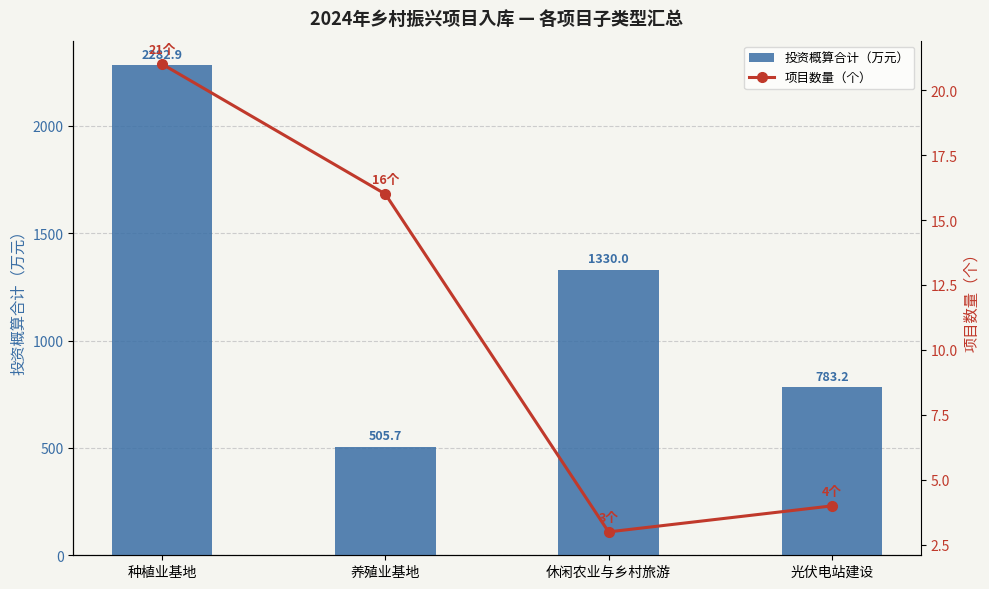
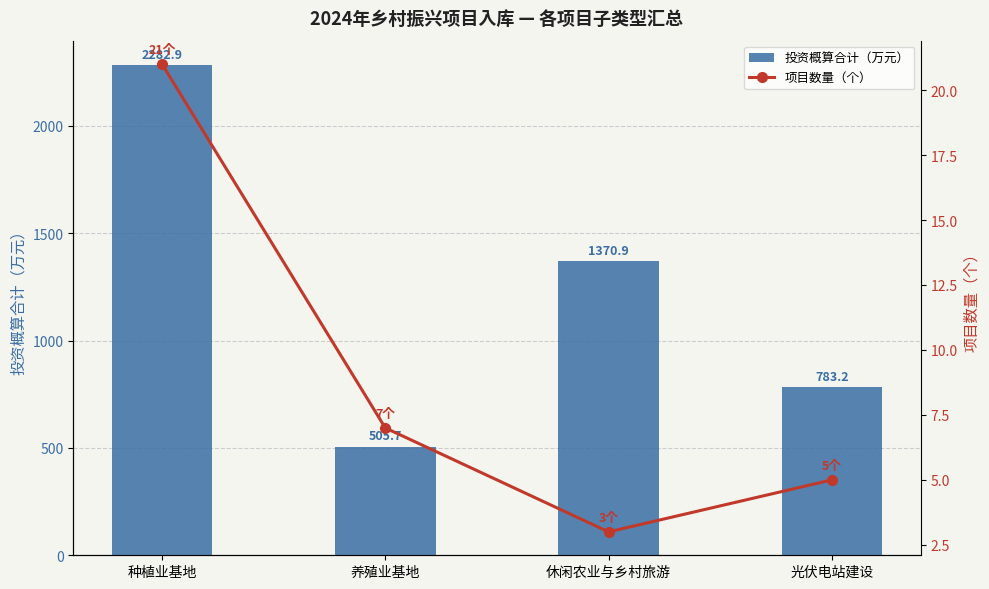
投资概算合计（万元）, 休闲农业与乡村旅游: 1330.0 -> 1370.9
项目数量（个）, 养殖业基地: 16个 -> 7个
项目数量（个）, 光伏电站建设: 4个 -> 5个
